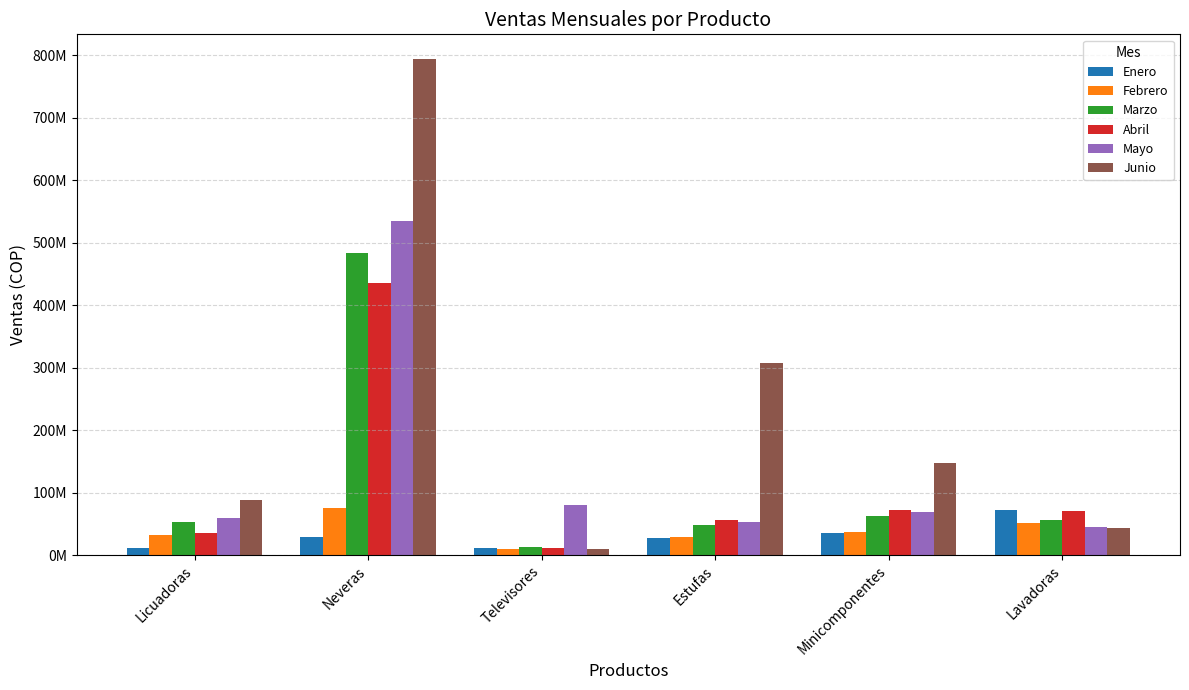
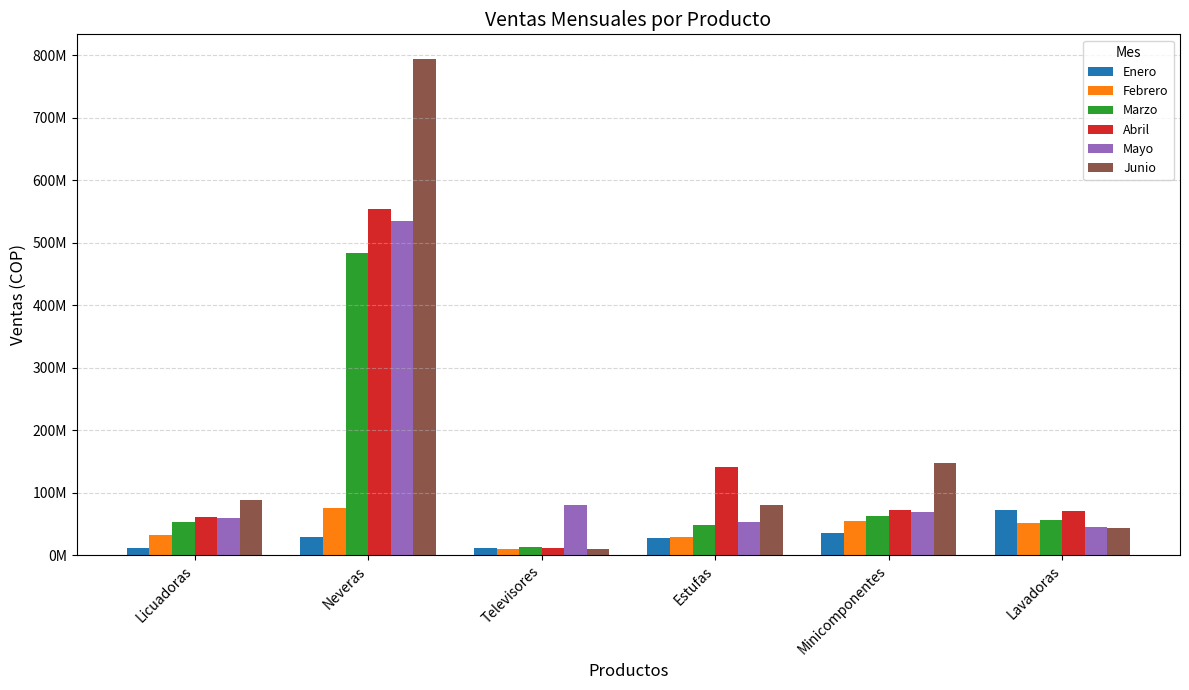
Abril, Licuadoras: 40000000 -> 60000000
Abril, Neveras: 440000000 -> 550000000
Abril, Estufas: 60000000 -> 140000000
Junio, Estufas: 310000000 -> 80000000
Febrero, Minicomponentes: 40000000 -> 50000000
